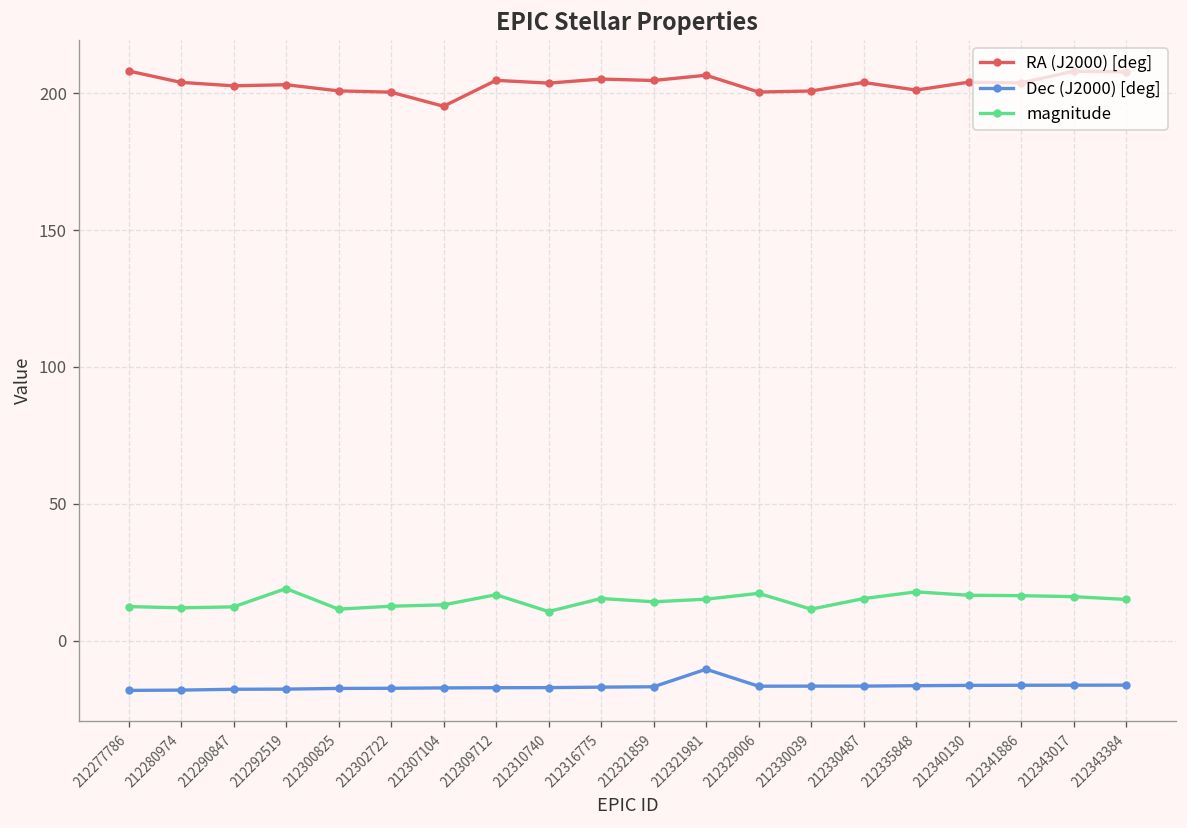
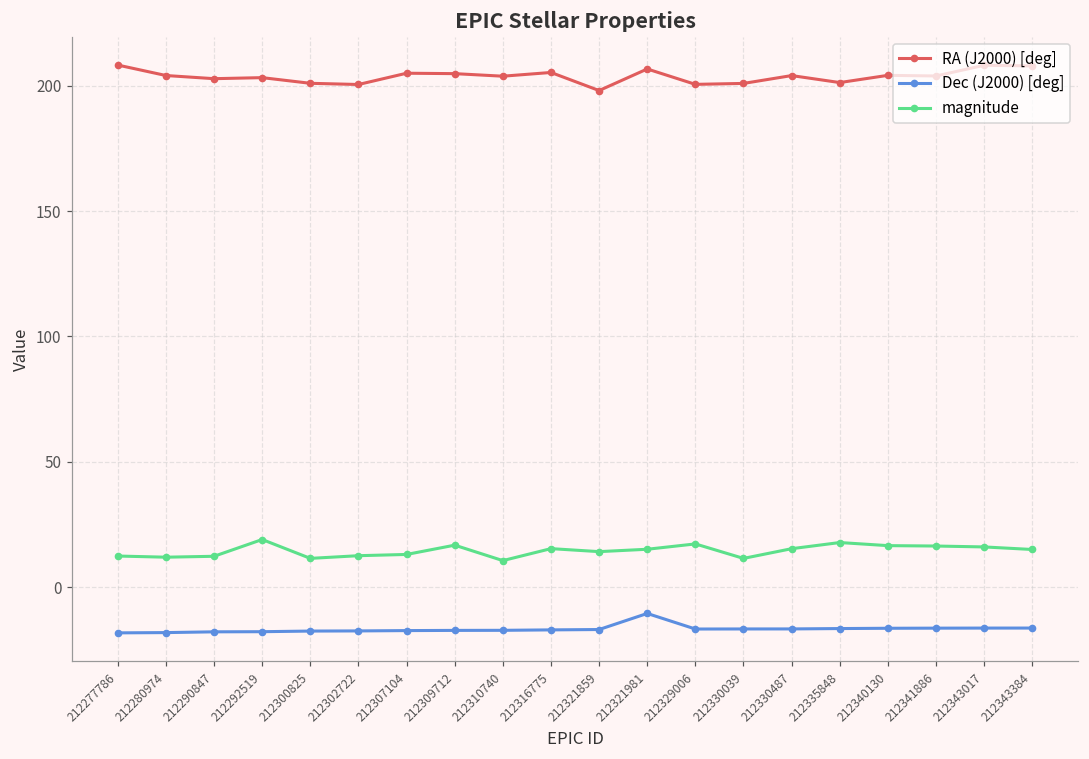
RA (J2000) [deg], 212307104: 195 -> 205
RA (J2000) [deg], 212321859: 205 -> 198
